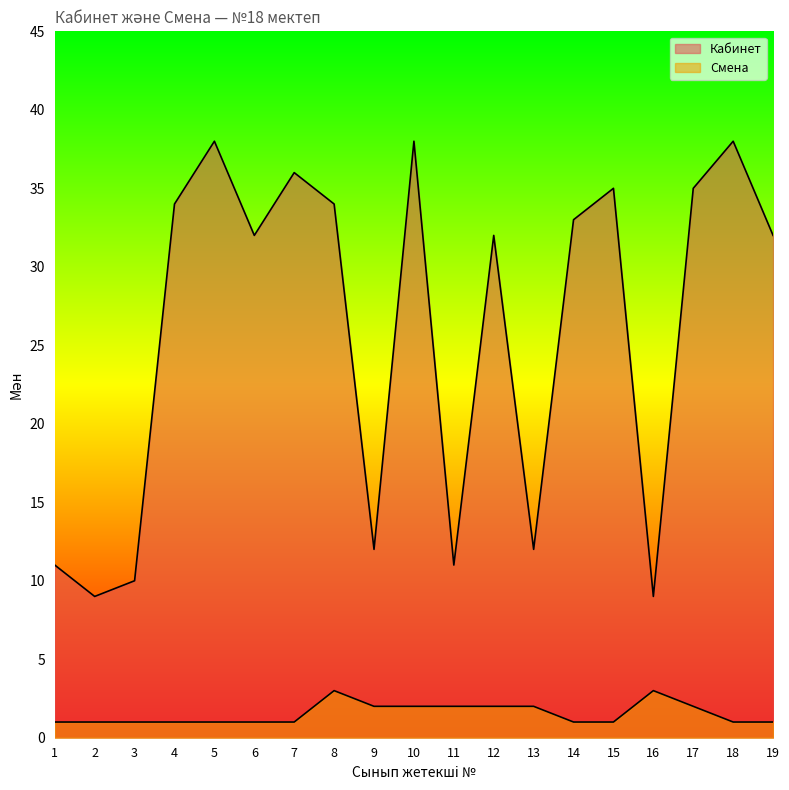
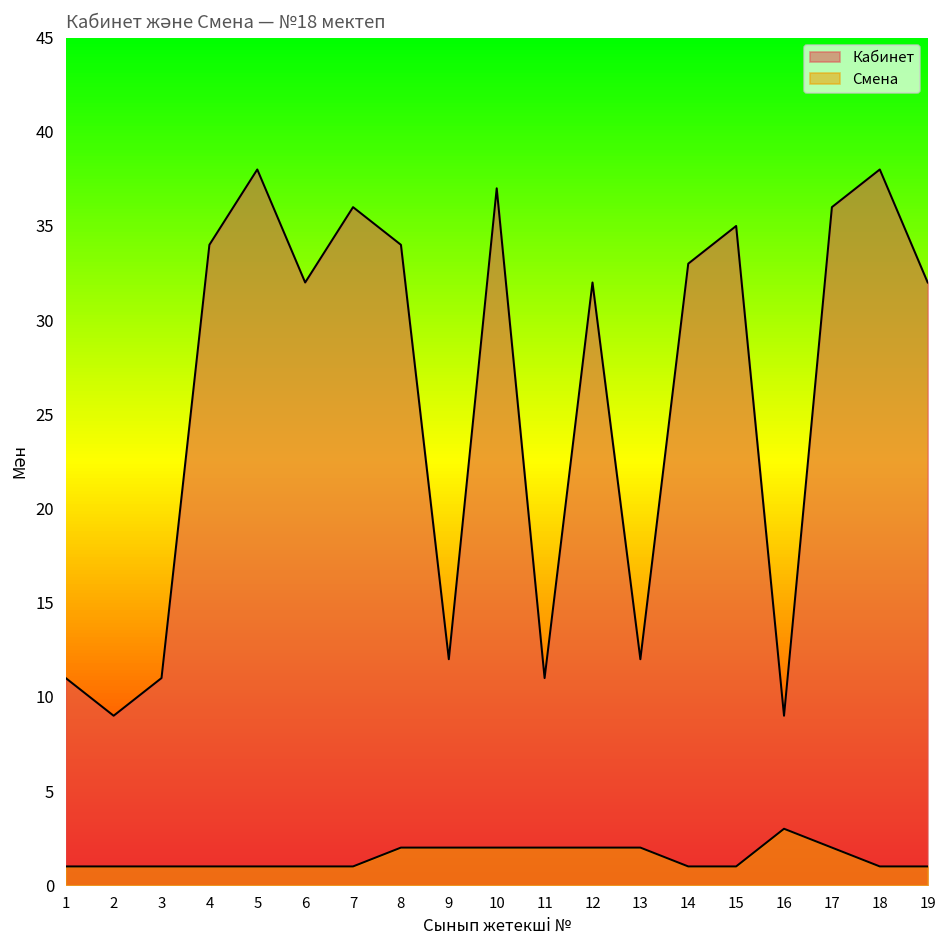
Кабинет, 3: 10 -> 11
Смена, 8: 3 -> 2
Кабинет, 10: 38 -> 37
Кабинет, 17: 35 -> 36
